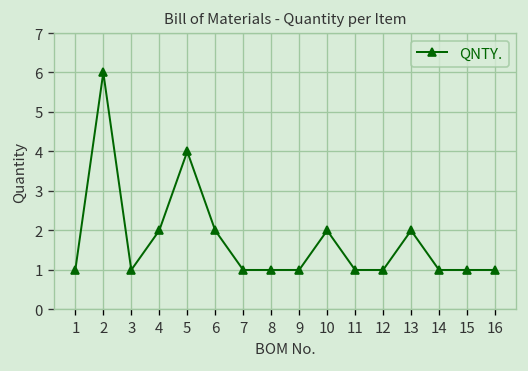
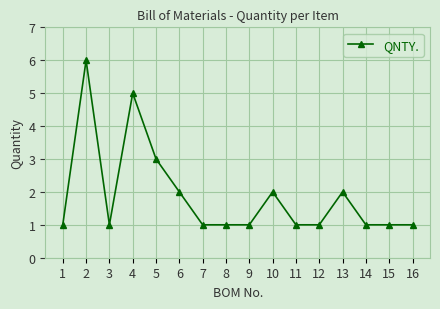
4: 2 -> 5
5: 4 -> 3
